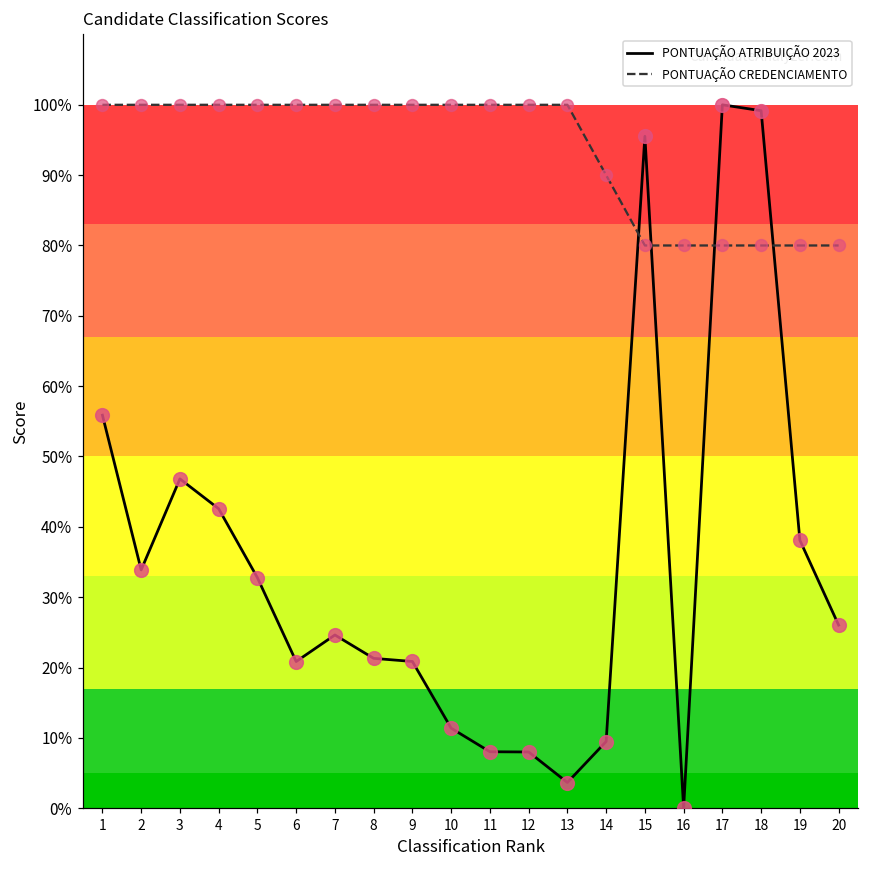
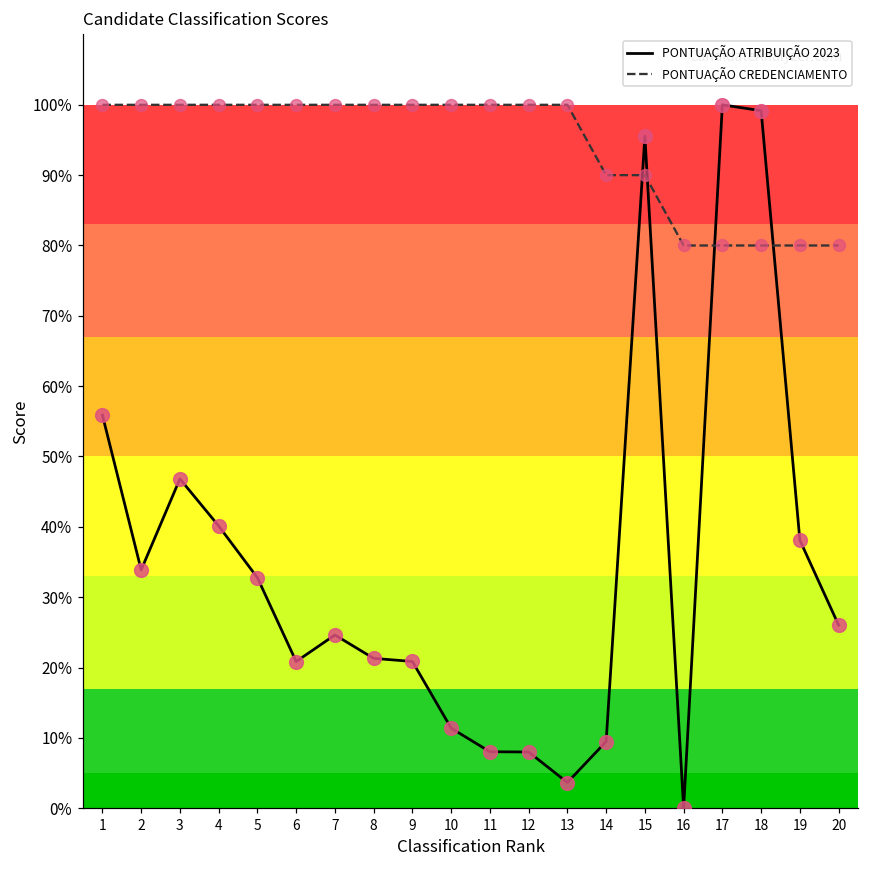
PONTUAÇÃO ATRIBUIÇÃO 2023, 4: 43% -> 40%
PONTUAÇÃO CREDENCIAMENTO, 15: 80% -> 90%
